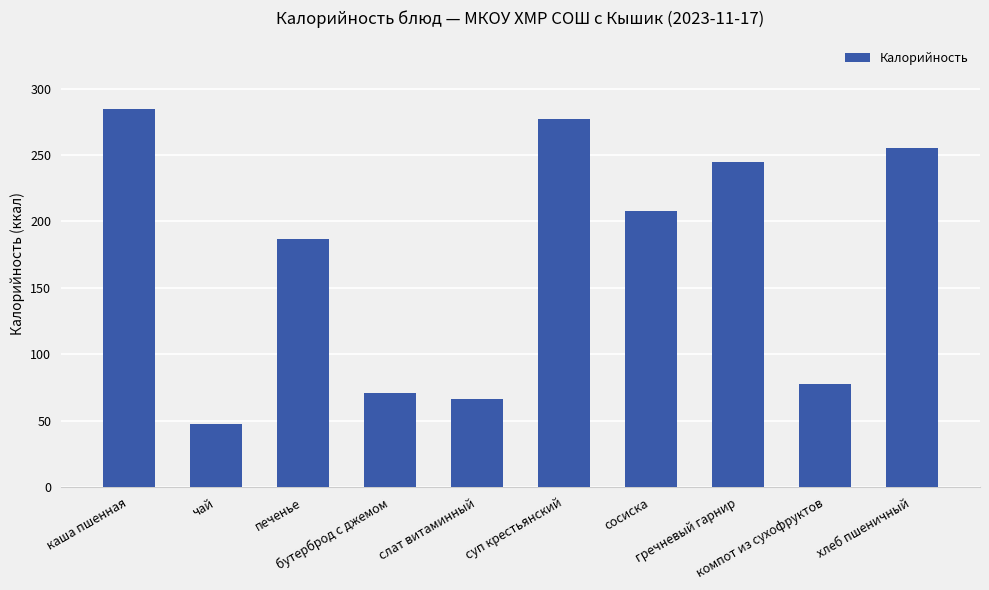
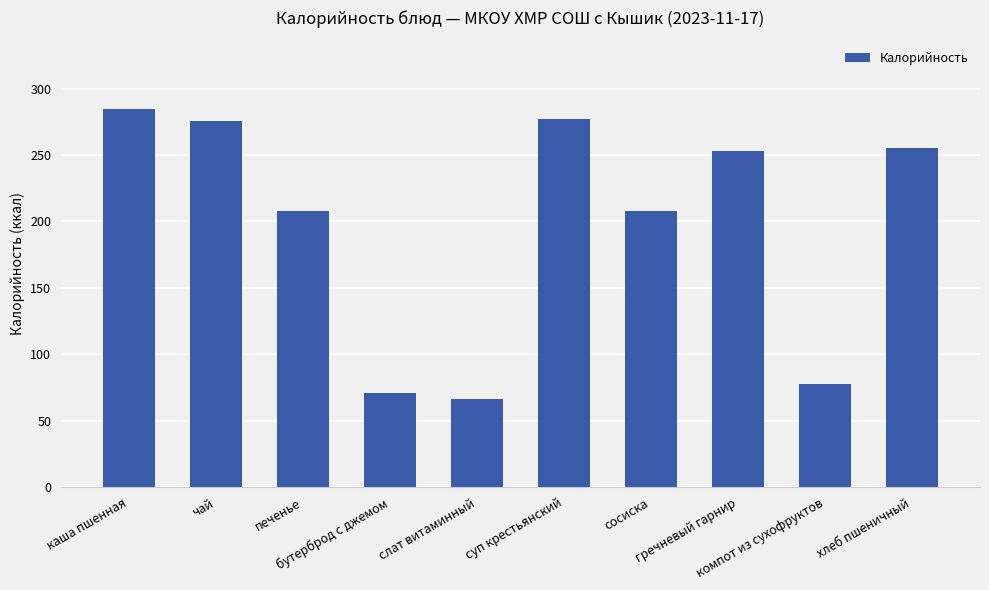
чай: 48 -> 276
печенье: 187 -> 208
гречневый гарнир: 245 -> 253
